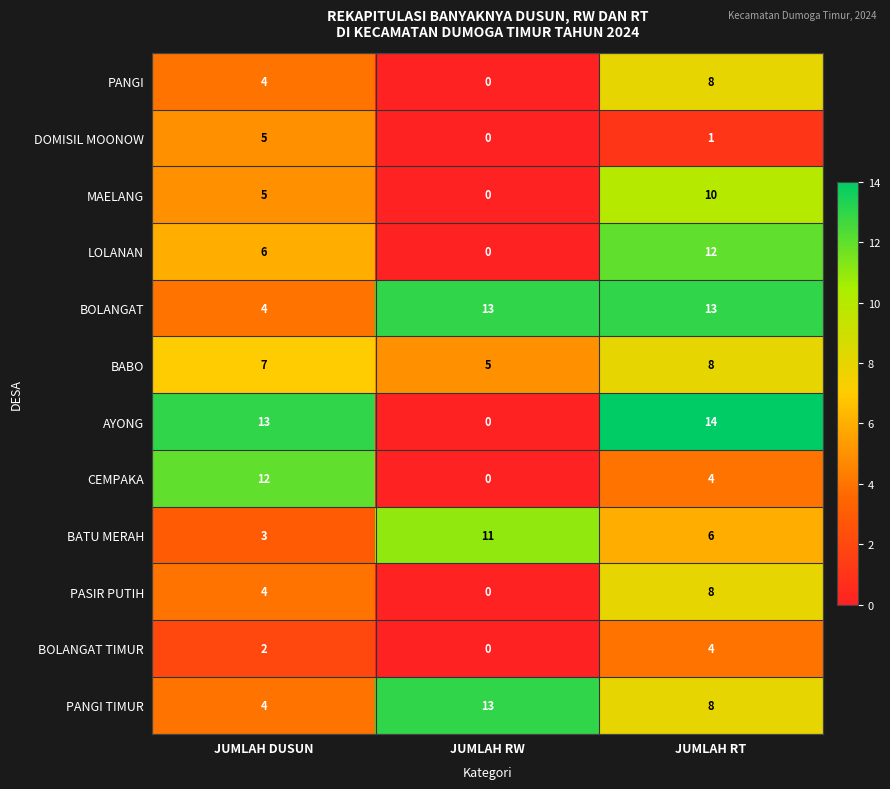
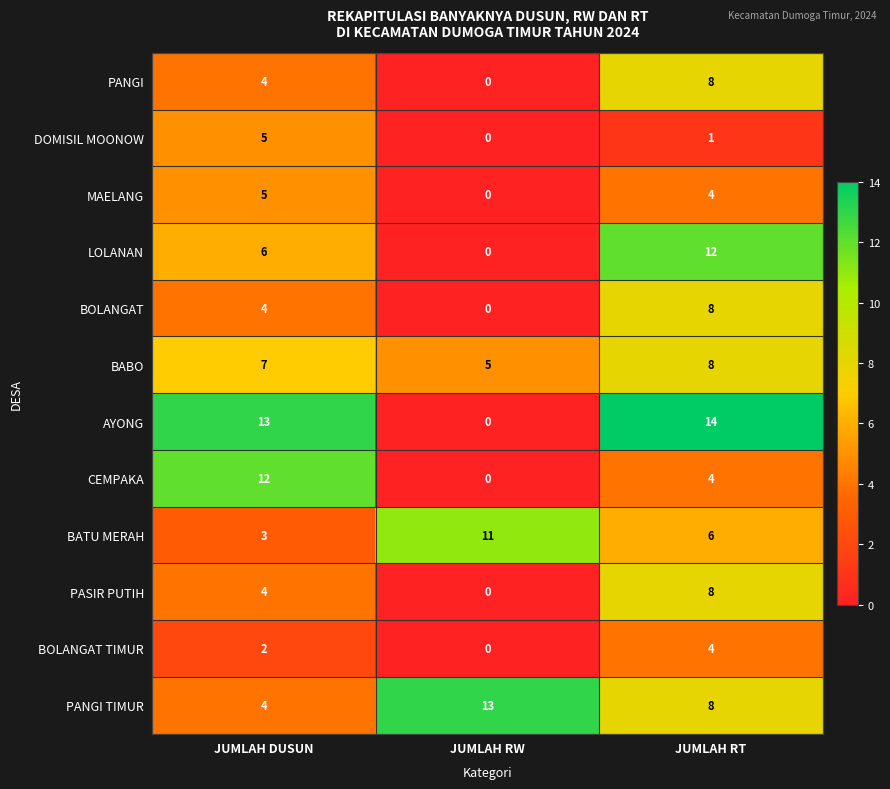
MAELANG, JUMLAH RT: 10 -> 4
BOLANGAT, JUMLAH RW: 13 -> 0
BOLANGAT, JUMLAH RT: 13 -> 8
